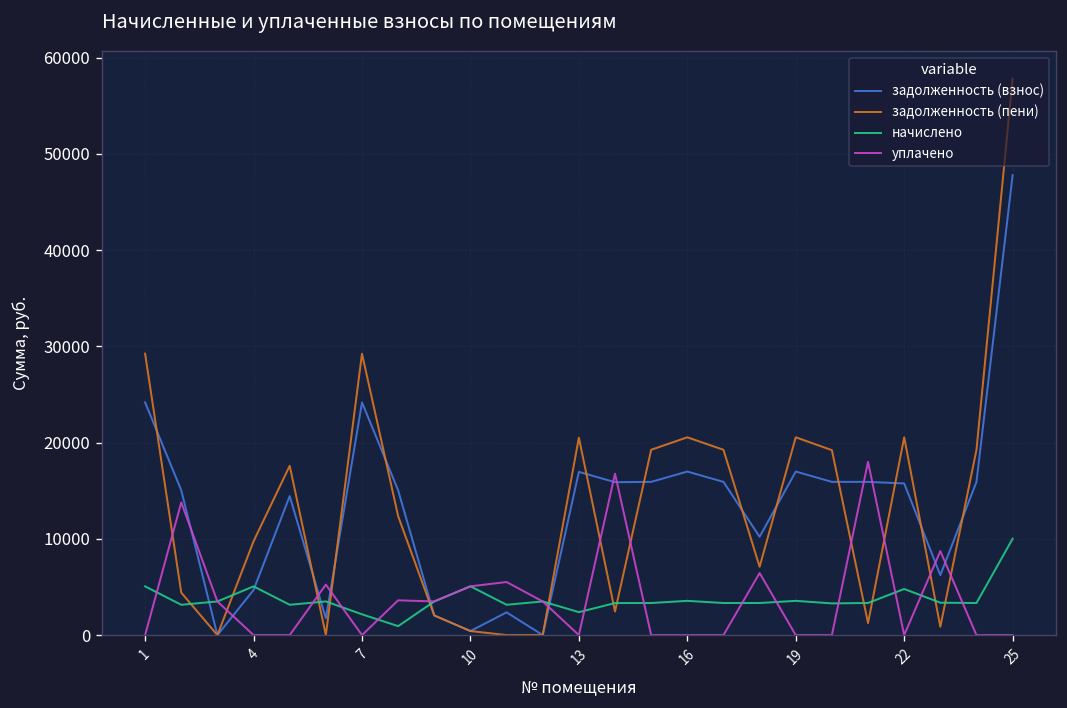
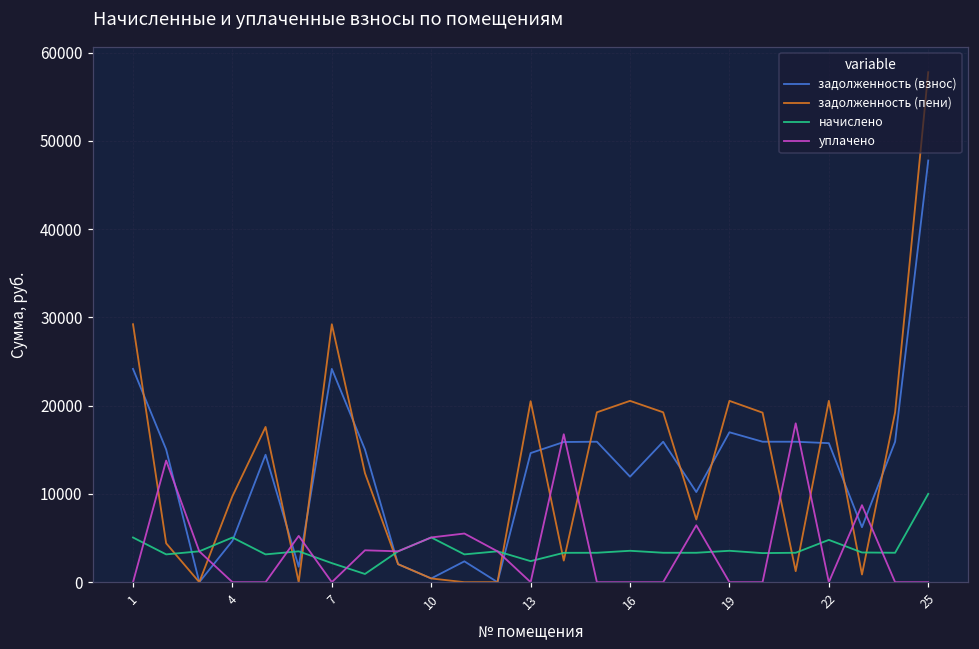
задолженность (взнос), 13: 17000 -> 15000
задолженность (взнос), 16: 17000 -> 12000
